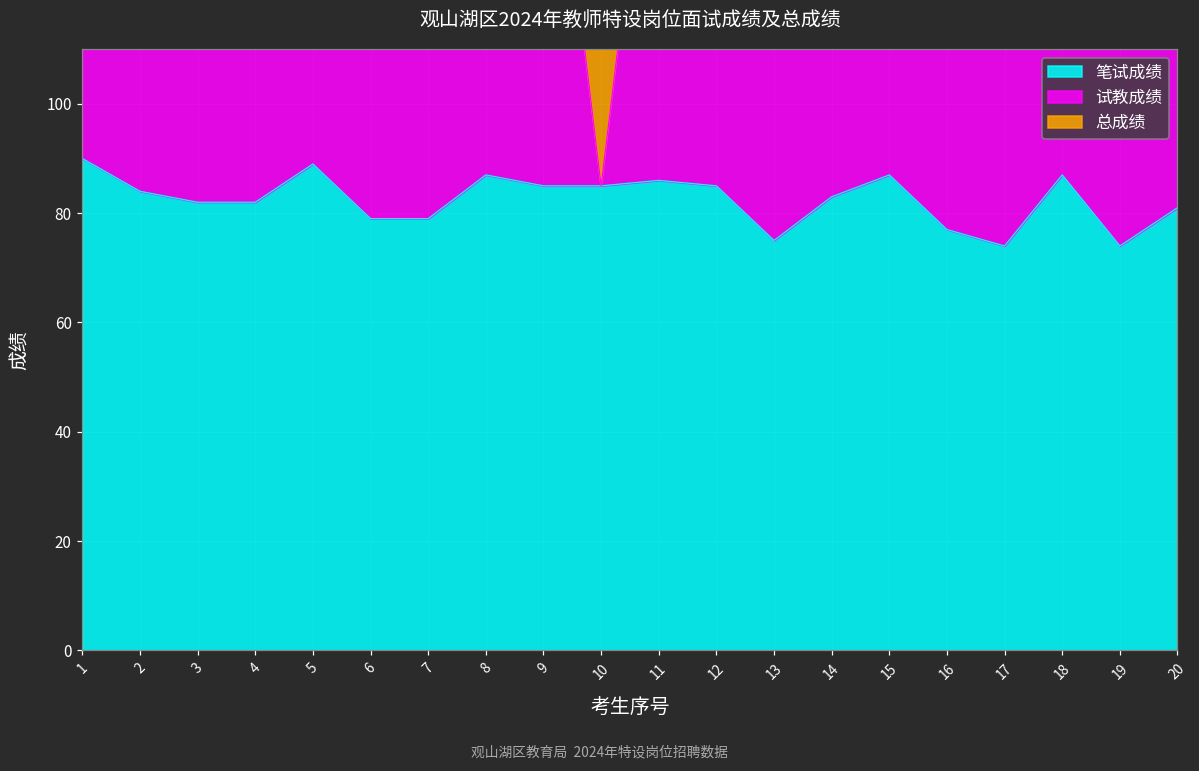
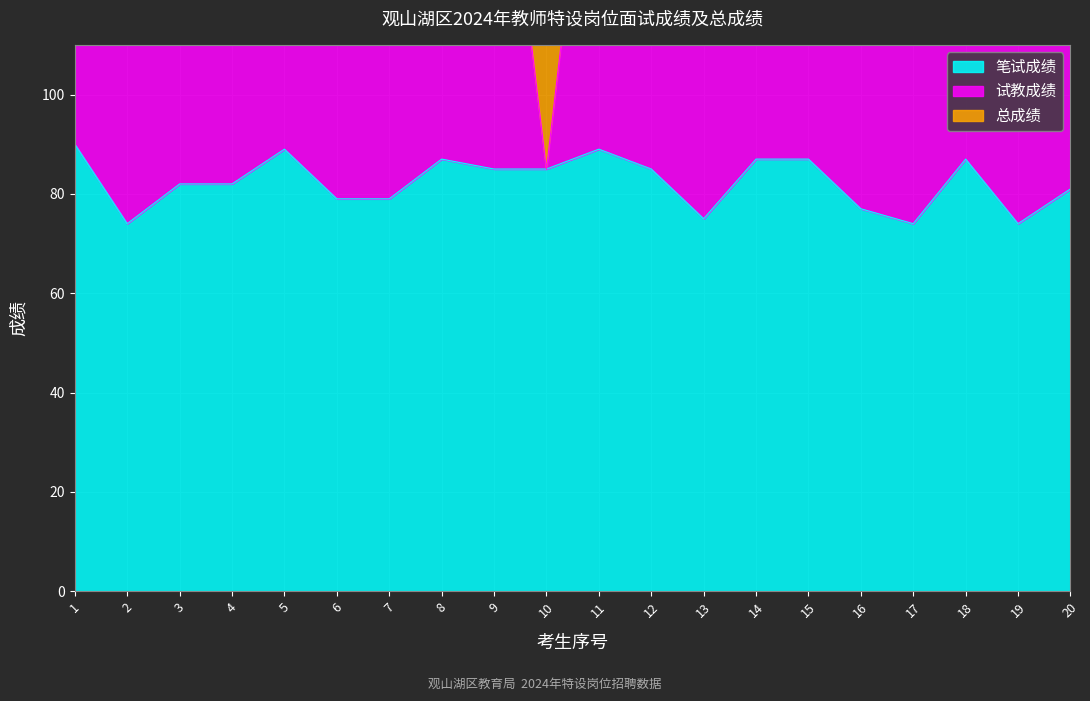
笔试成绩, 2: 84 -> 74
笔试成绩, 11: 86 -> 89
笔试成绩, 14: 83 -> 87
